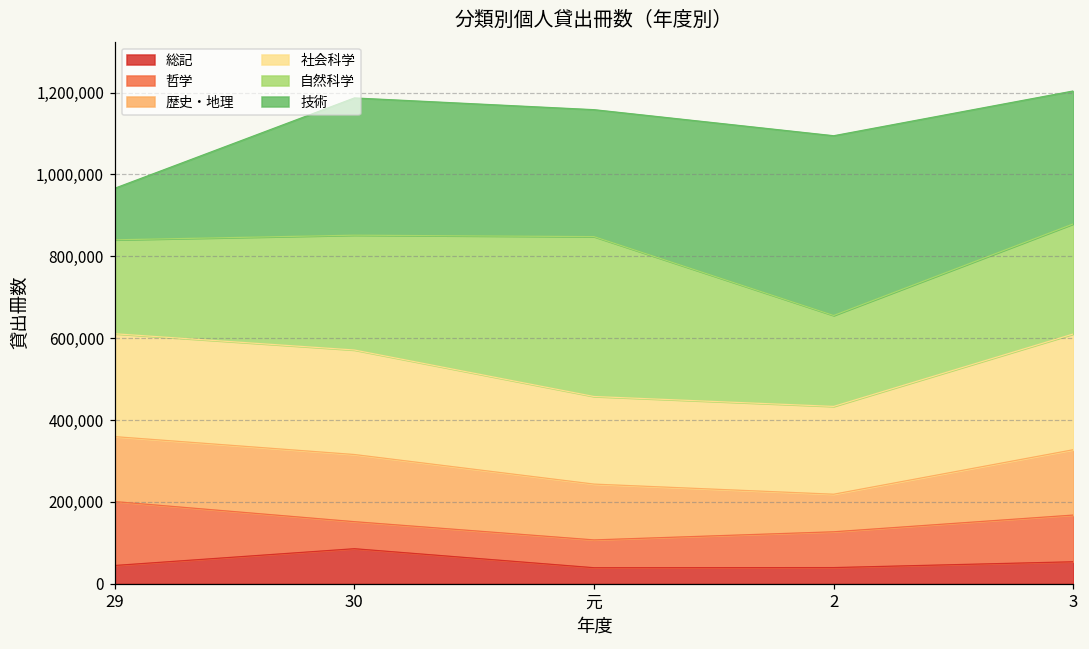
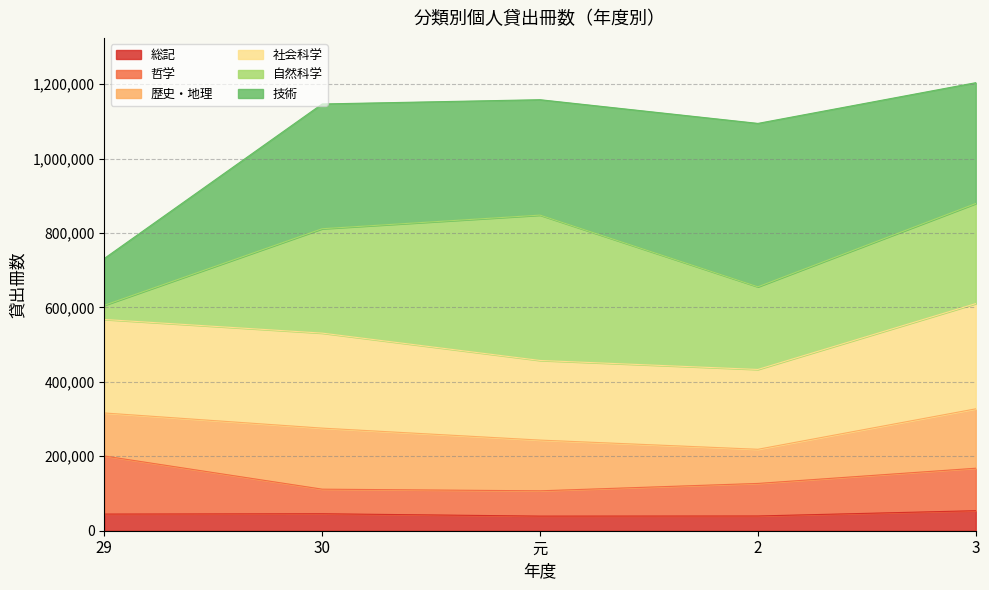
歴史・地理, 29: 160,000 -> 120,000
自然科学, 29: 230,000 -> 40,000
総記, 30: 90,000 -> 50,000
